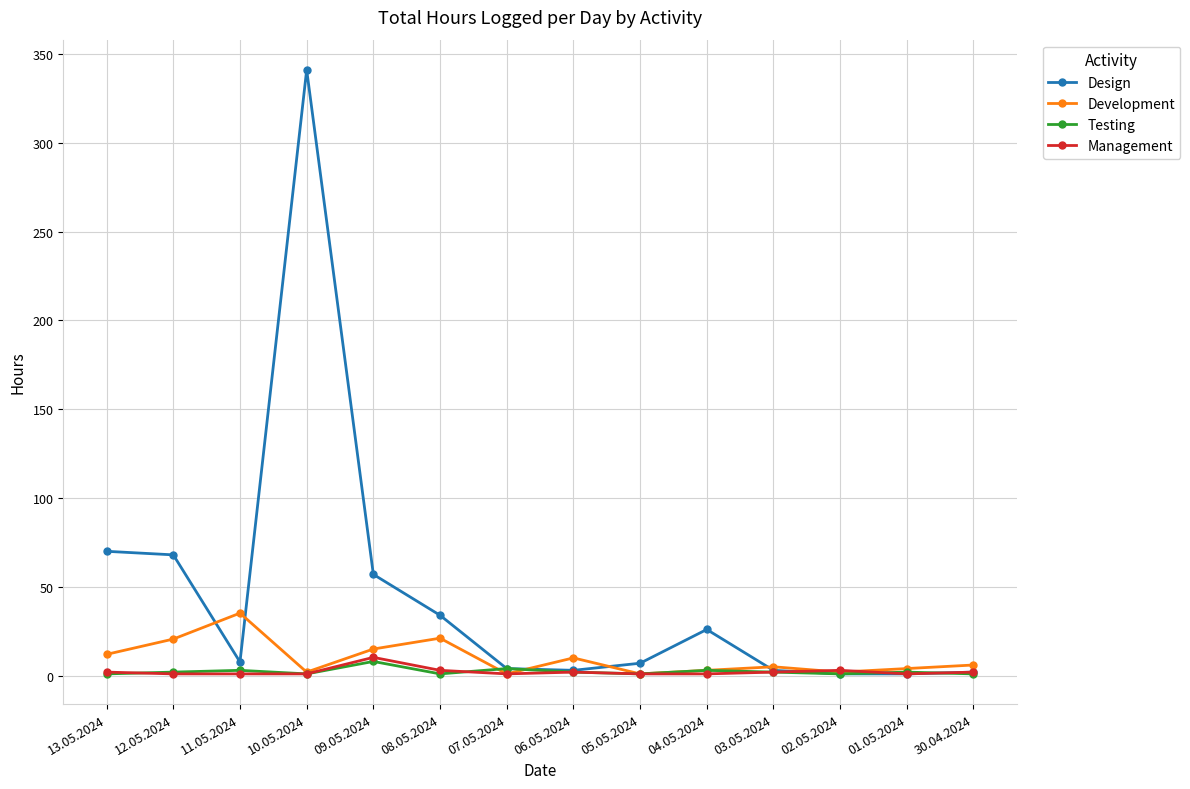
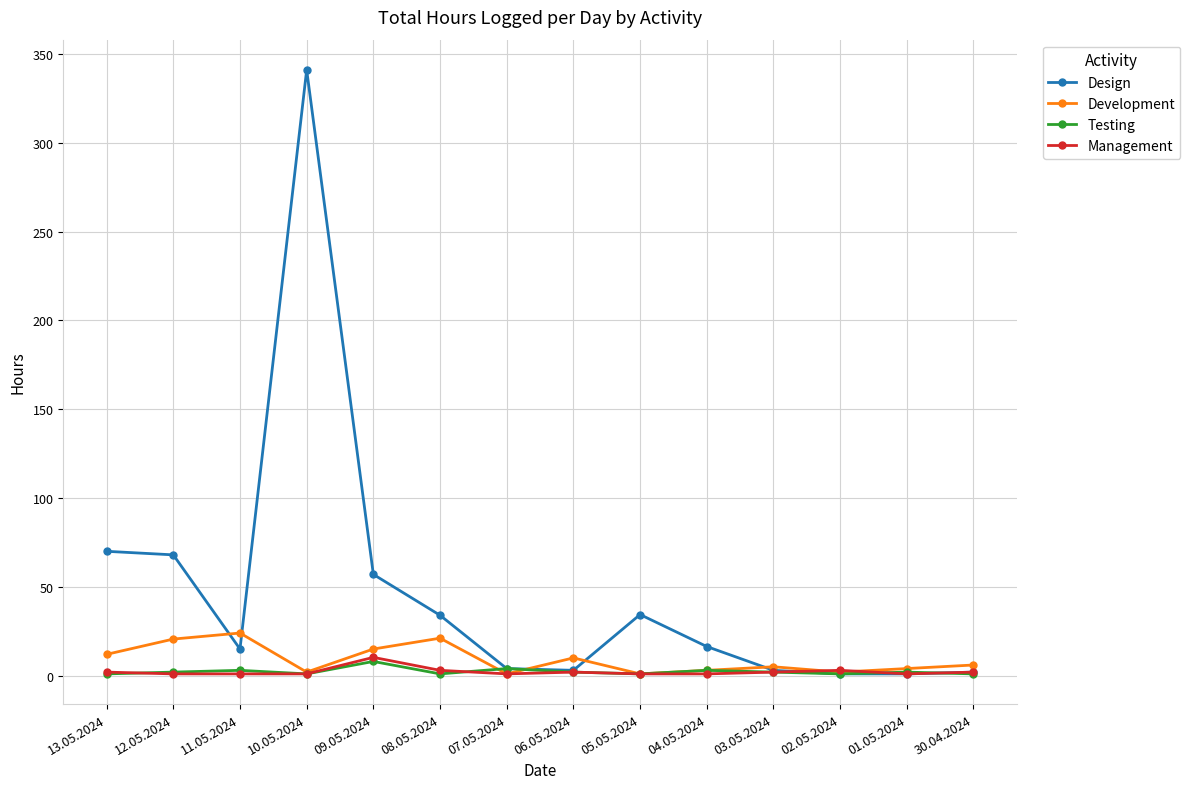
Design, 11.05.2024: 8 -> 15
Development, 11.05.2024: 35 -> 24
Design, 05.05.2024: 7 -> 34
Design, 04.05.2024: 26 -> 16
